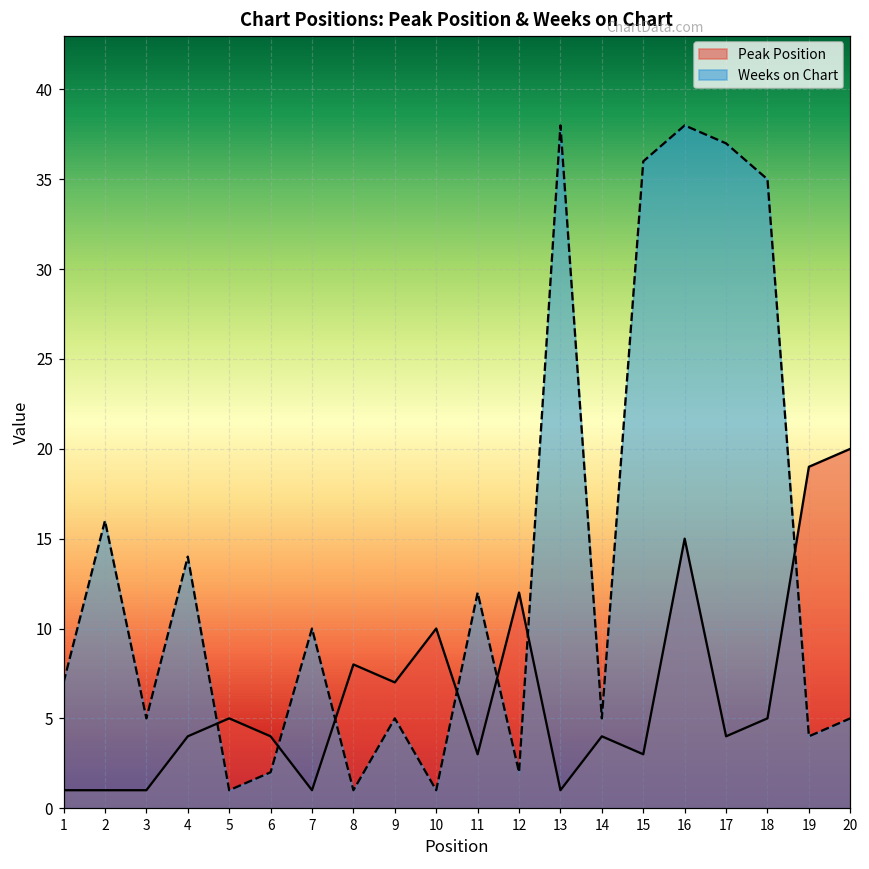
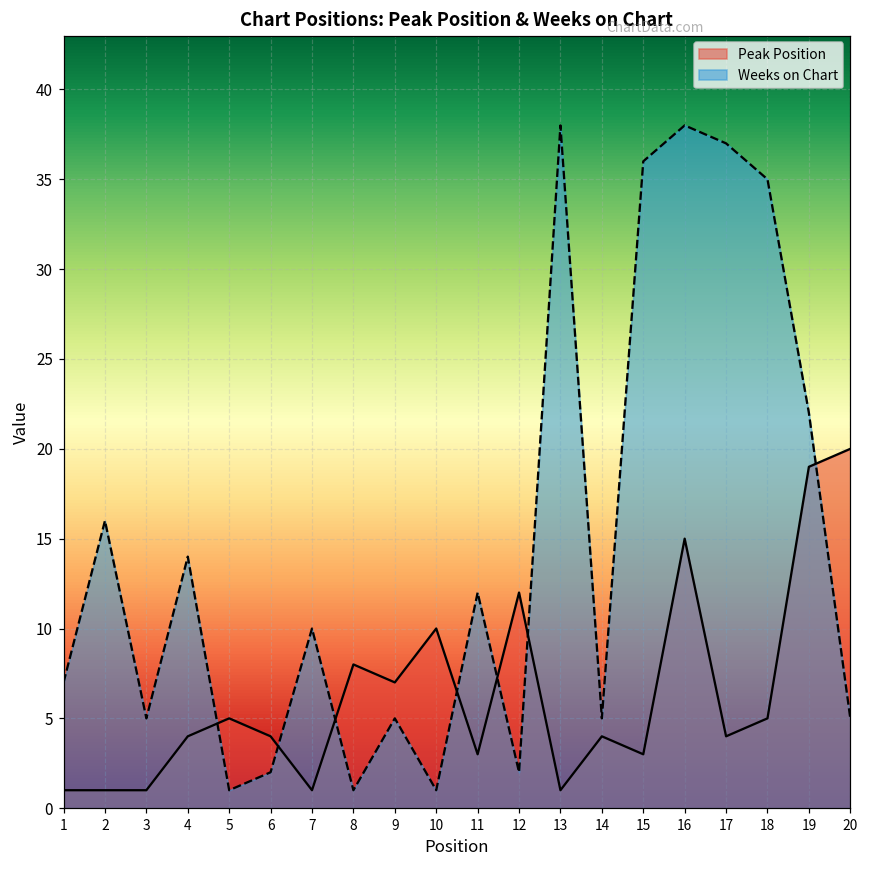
Weeks on Chart, 19: 4 -> 22
